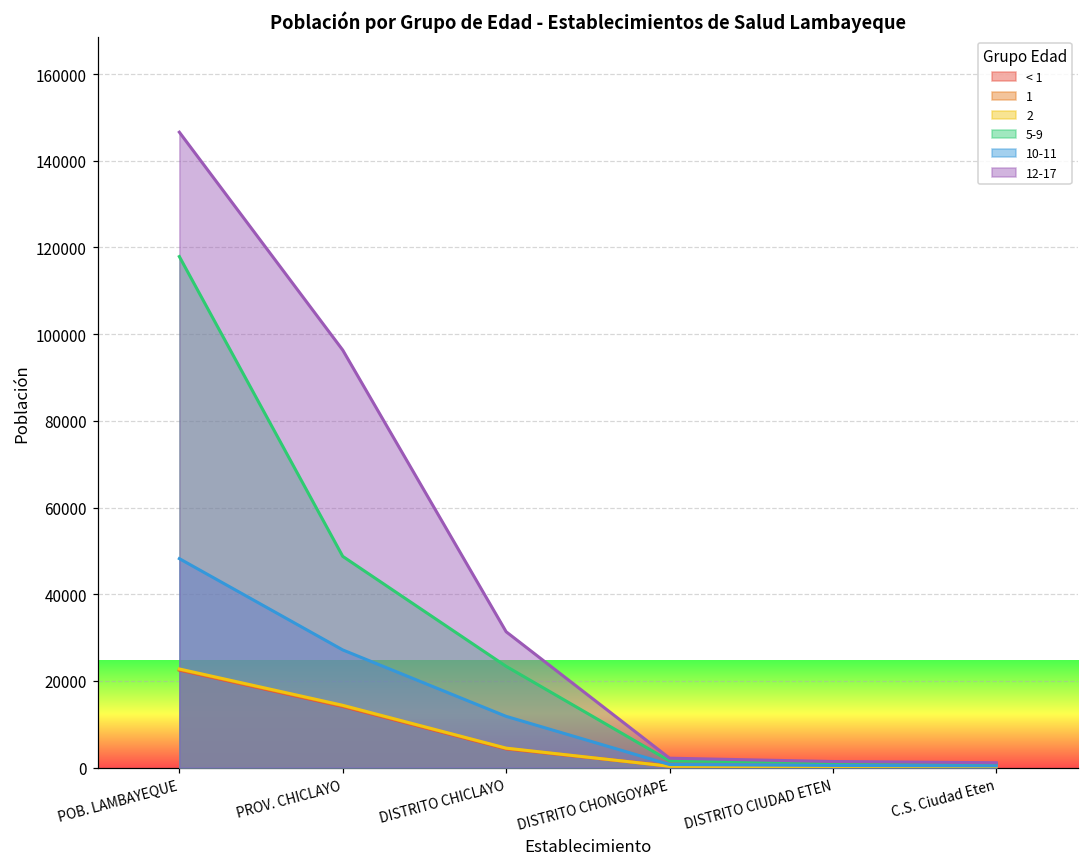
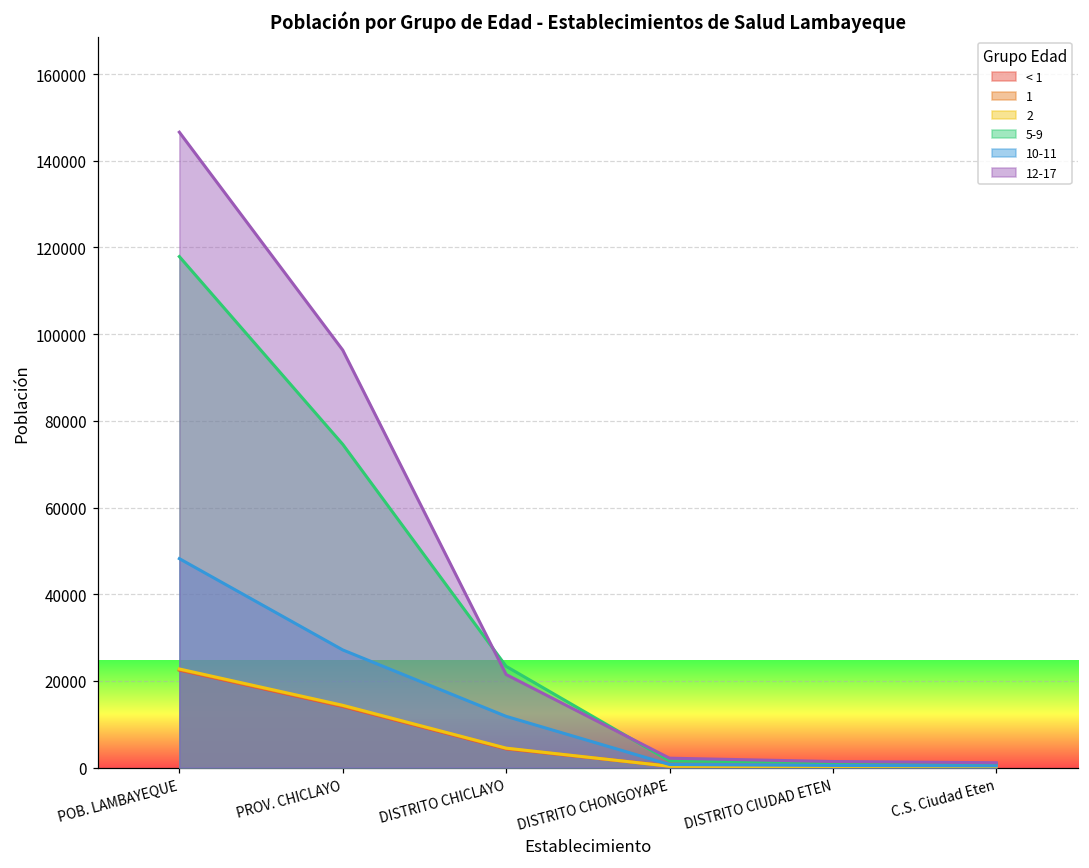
5-9, PROV. CHICLAYO: 49000 -> 75000
12-17, DISTRITO CHICLAYO: 31000 -> 21000
